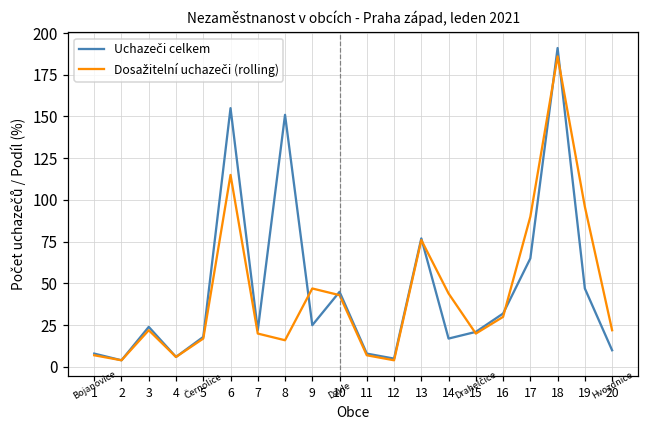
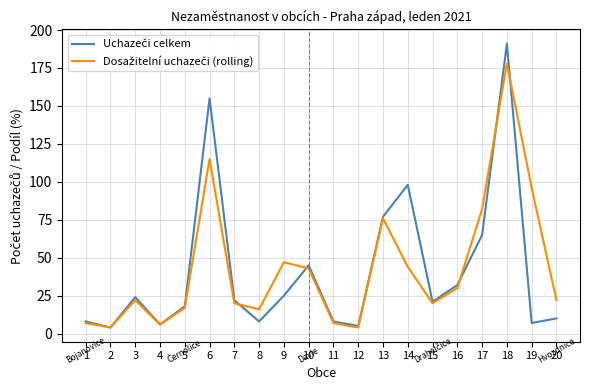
Uchazeči celkem, 8: 151 -> 8
Uchazeči celkem, 14: 17 -> 98
Dosažitelní uchazeči (rolling), 17: 90 -> 82
Dosažitelní uchazeči (rolling), 18: 186 -> 178
Uchazeči celkem, 19: 47 -> 7
